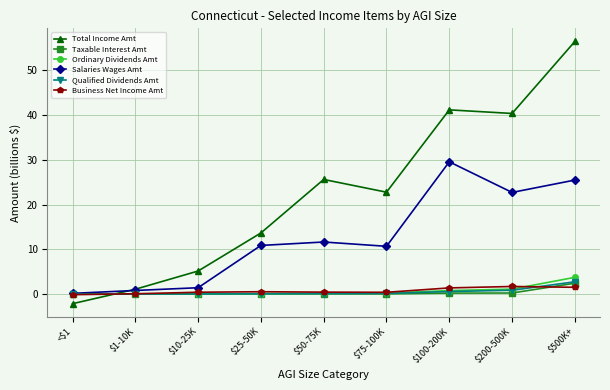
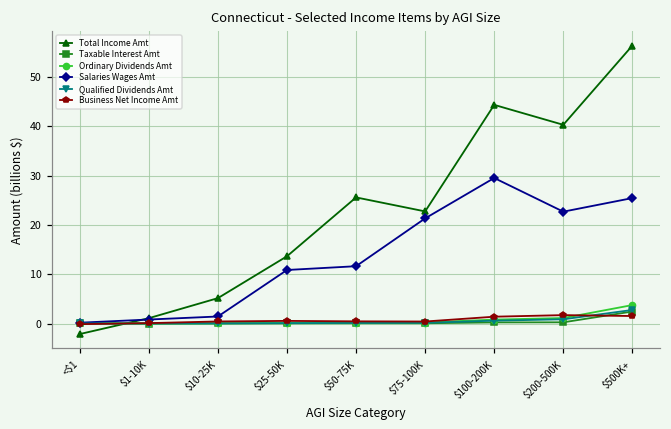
Salaries Wages Amt, $75-100K: 11 -> 21
Total Income Amt, $100-200K: 41 -> 44
